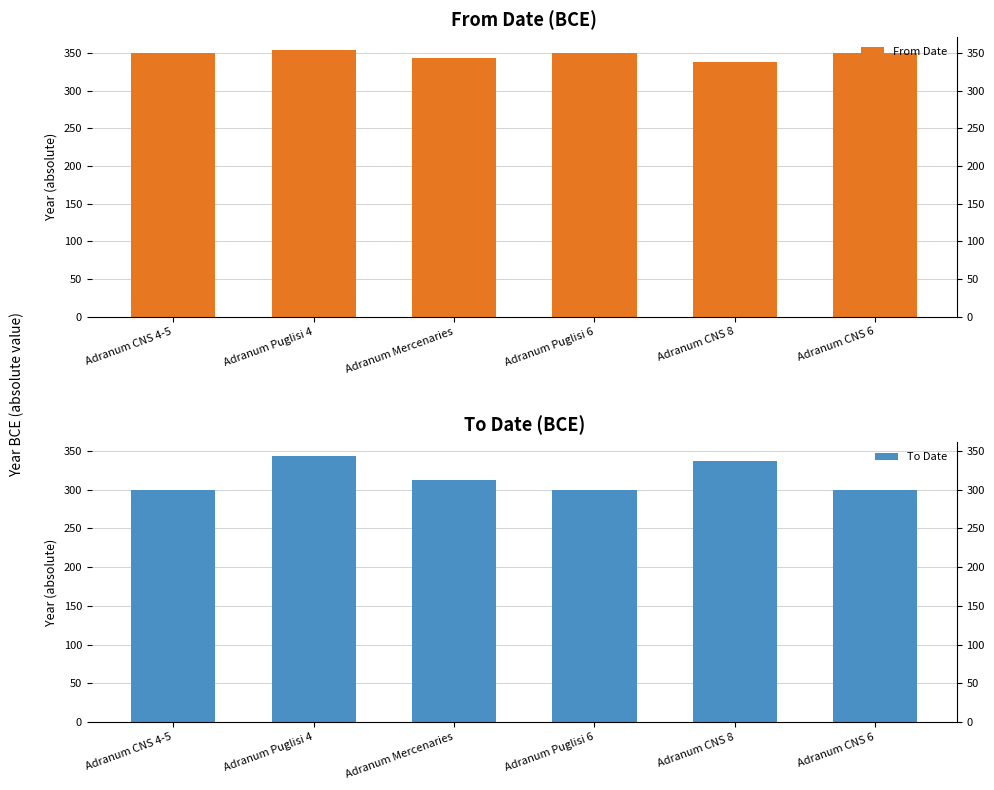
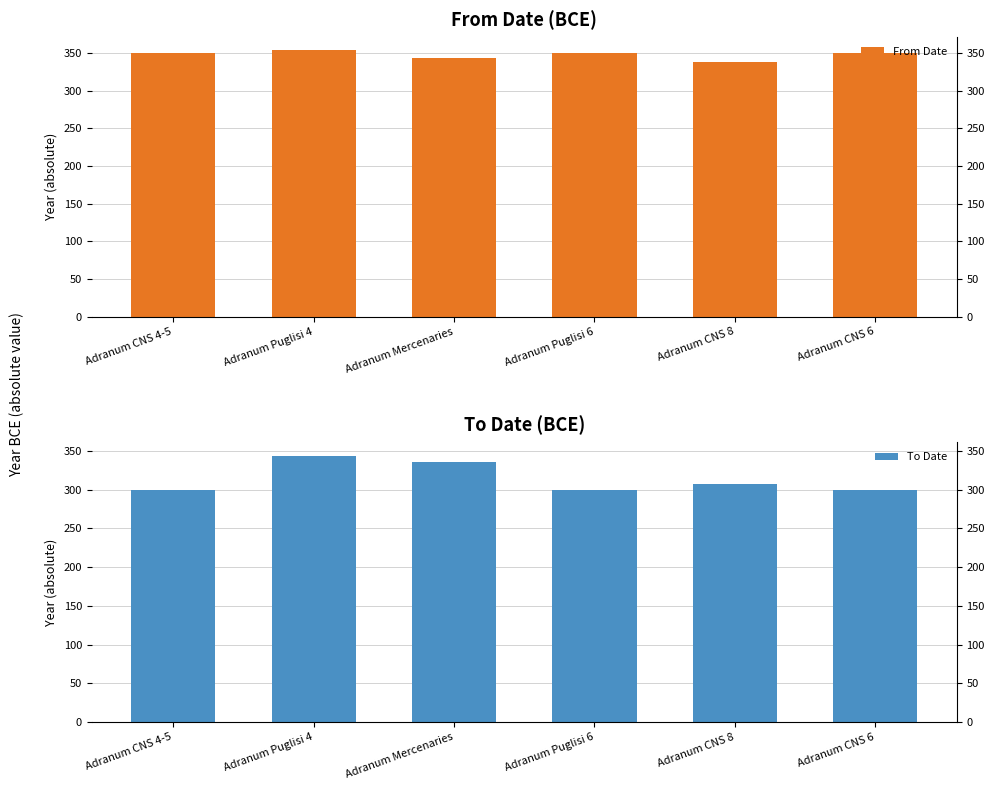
To Date (BCE), Adranum Mercenaries: 310 -> 340
To Date (BCE), Adranum CNS 8: 340 -> 310
